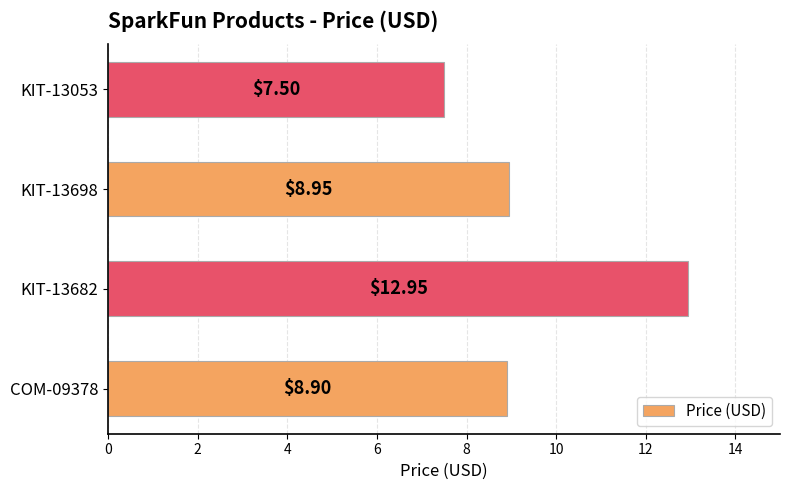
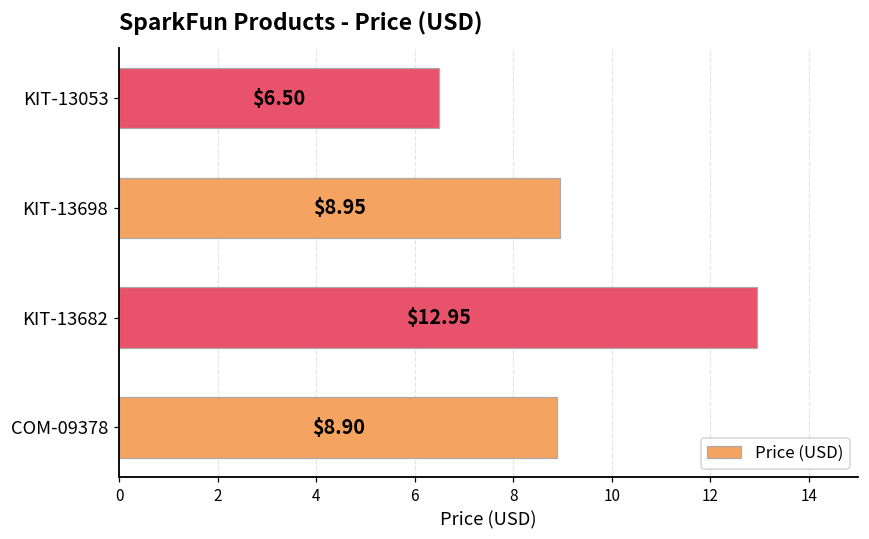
KIT-13053: $7.50 -> $6.50
